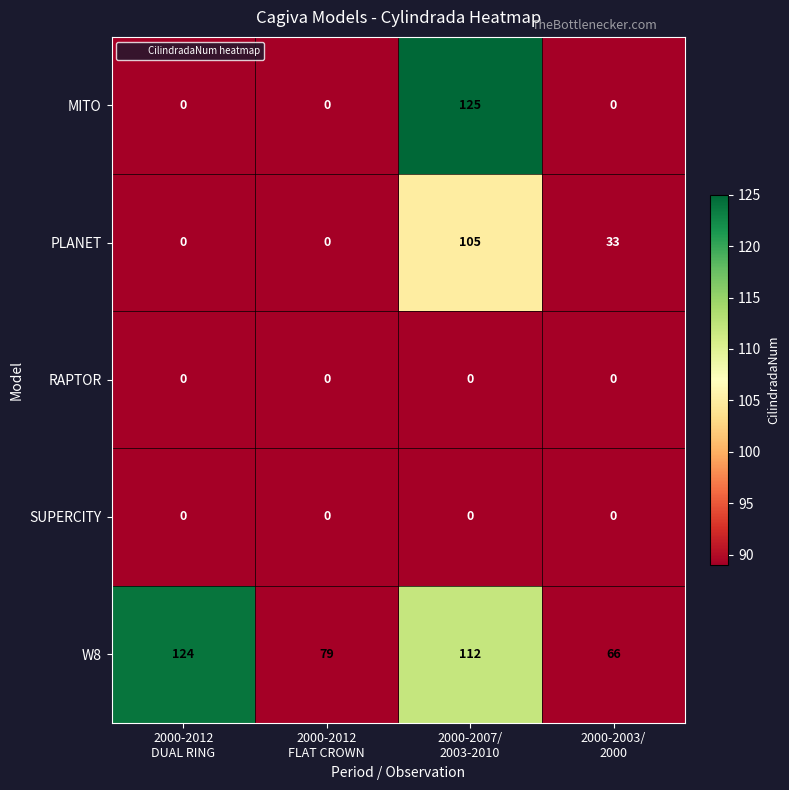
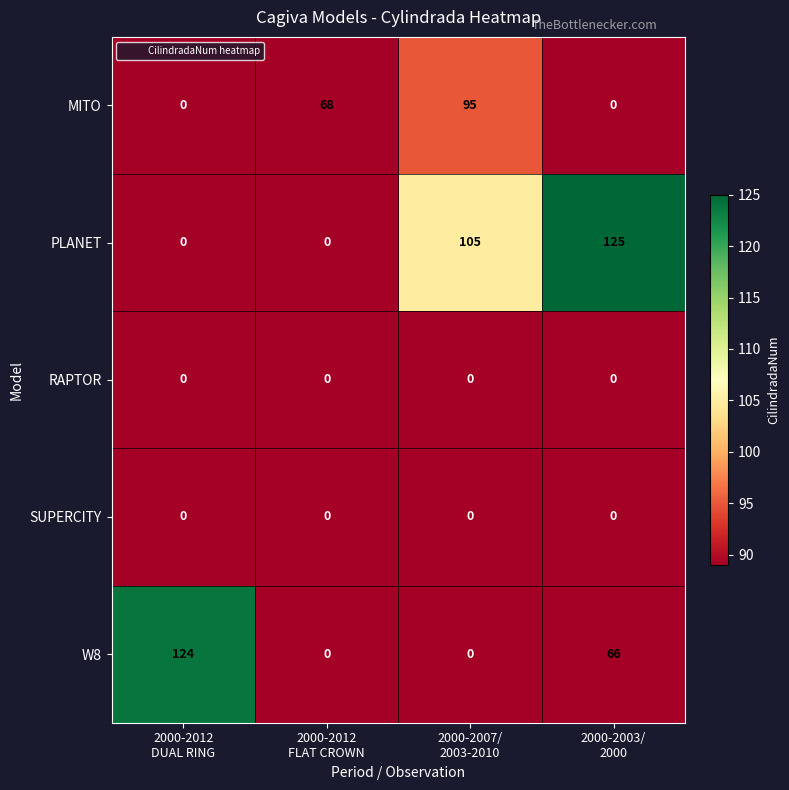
MITO, 2000-2012 FLAT CROWN: 0 -> 68
MITO, 2000-2007/ 2003-2010: 125 -> 95
PLANET, 2000-2003/ 2000: 33 -> 125
W8, 2000-2012 FLAT CROWN: 79 -> 0
W8, 2000-2007/ 2003-2010: 112 -> 0
